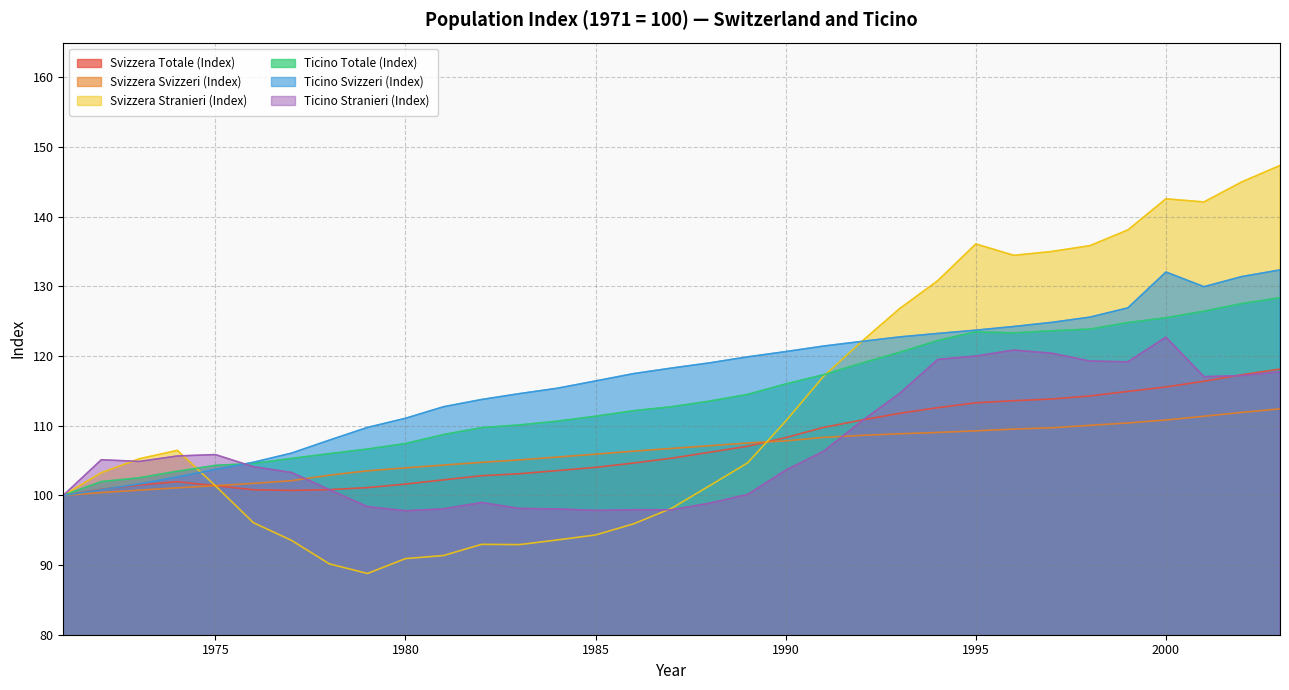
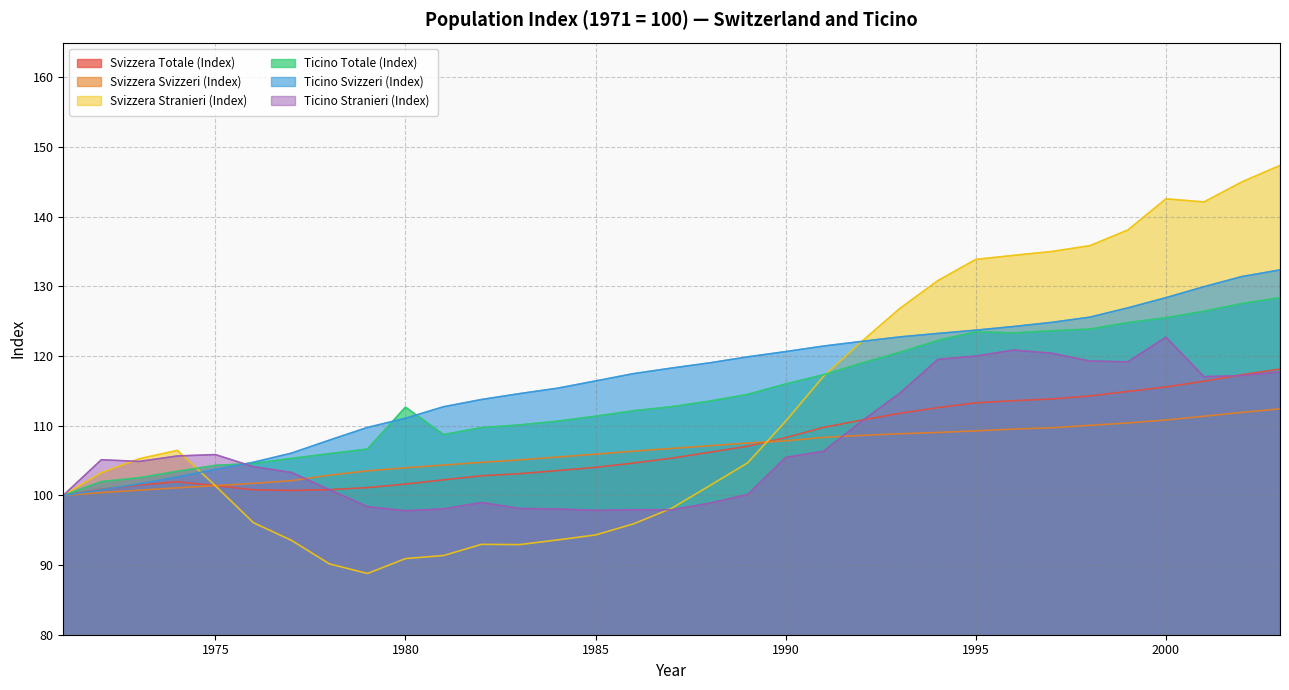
Ticino Totale (Index), 1980: 107 -> 113
Ticino Stranieri (Index), 1990: 104 -> 105
Svizzera Stranieri (Index), 1995: 136 -> 134
Ticino Svizzeri (Index), 2000: 132 -> 128
